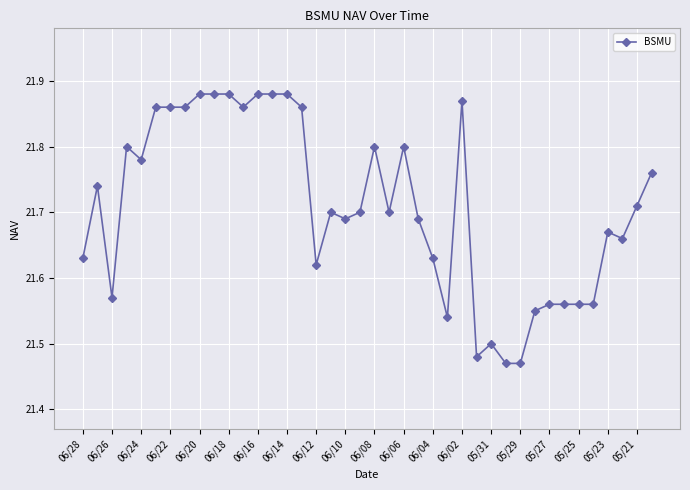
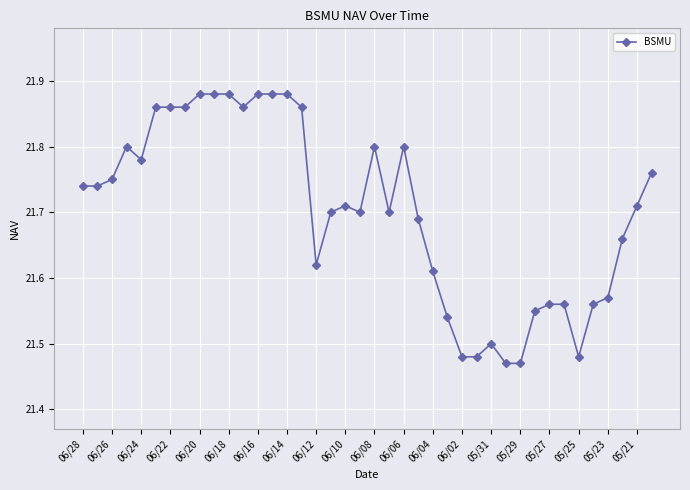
06/28: 21.63 -> 21.74
06/26: 21.57 -> 21.75
06/10: 21.69 -> 21.71
06/04: 21.63 -> 21.61
06/02: 21.87 -> 21.48
05/25: 21.56 -> 21.48
05/23: 21.67 -> 21.57
